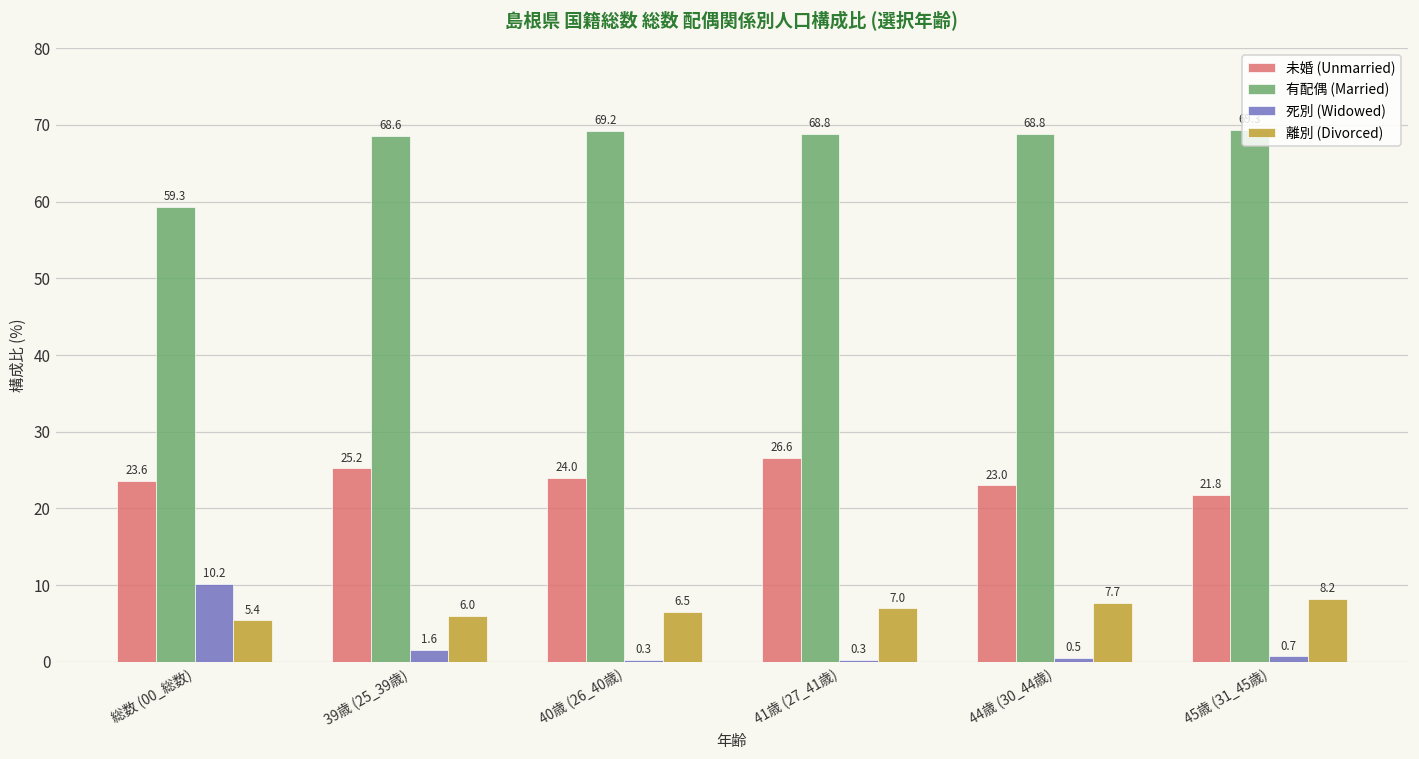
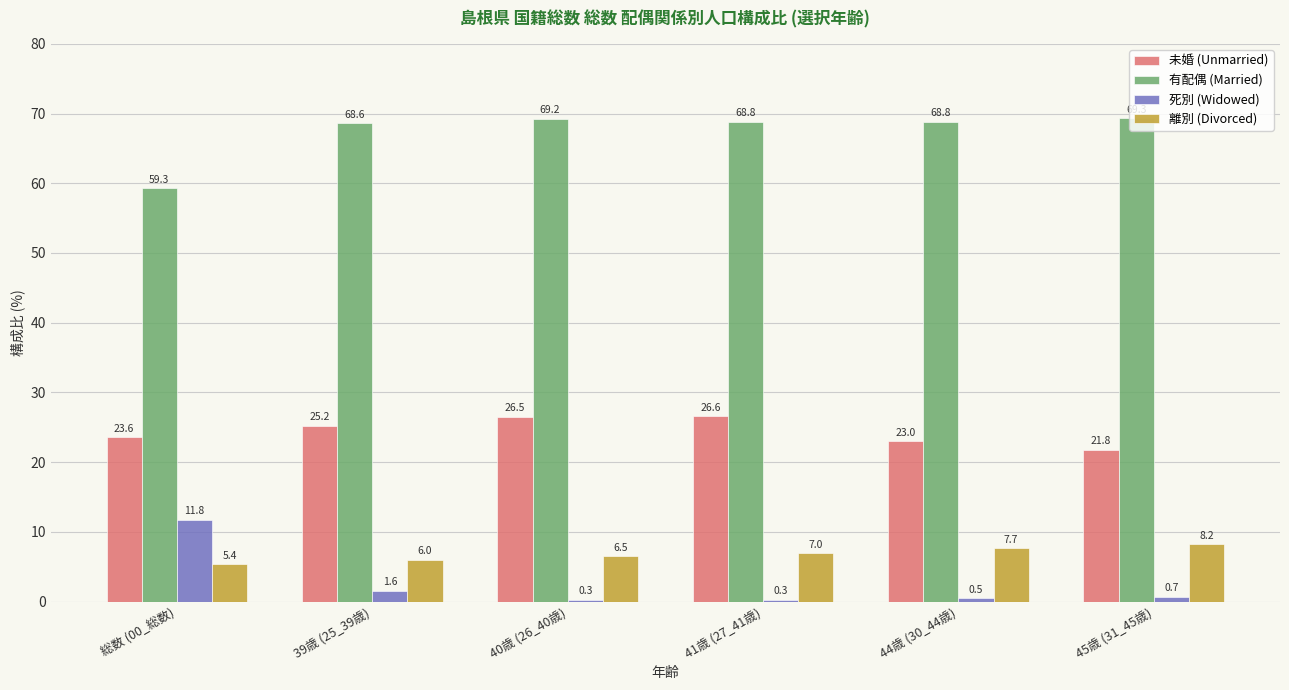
死別 (Widowed), 総数 (00_総数): 10.2 -> 11.8
未婚 (Unmarried), 40歳 (26_40歳): 24.0 -> 26.5
